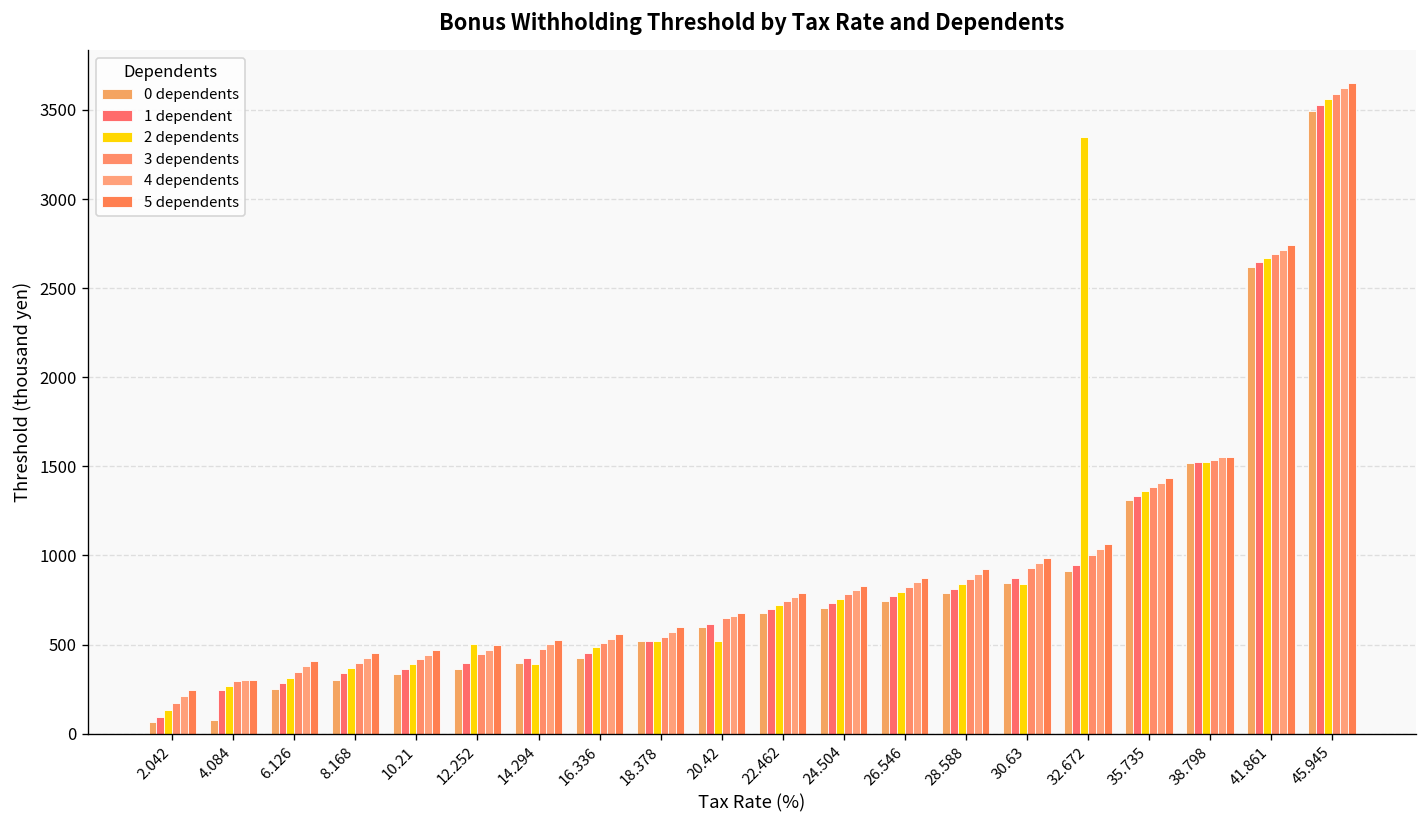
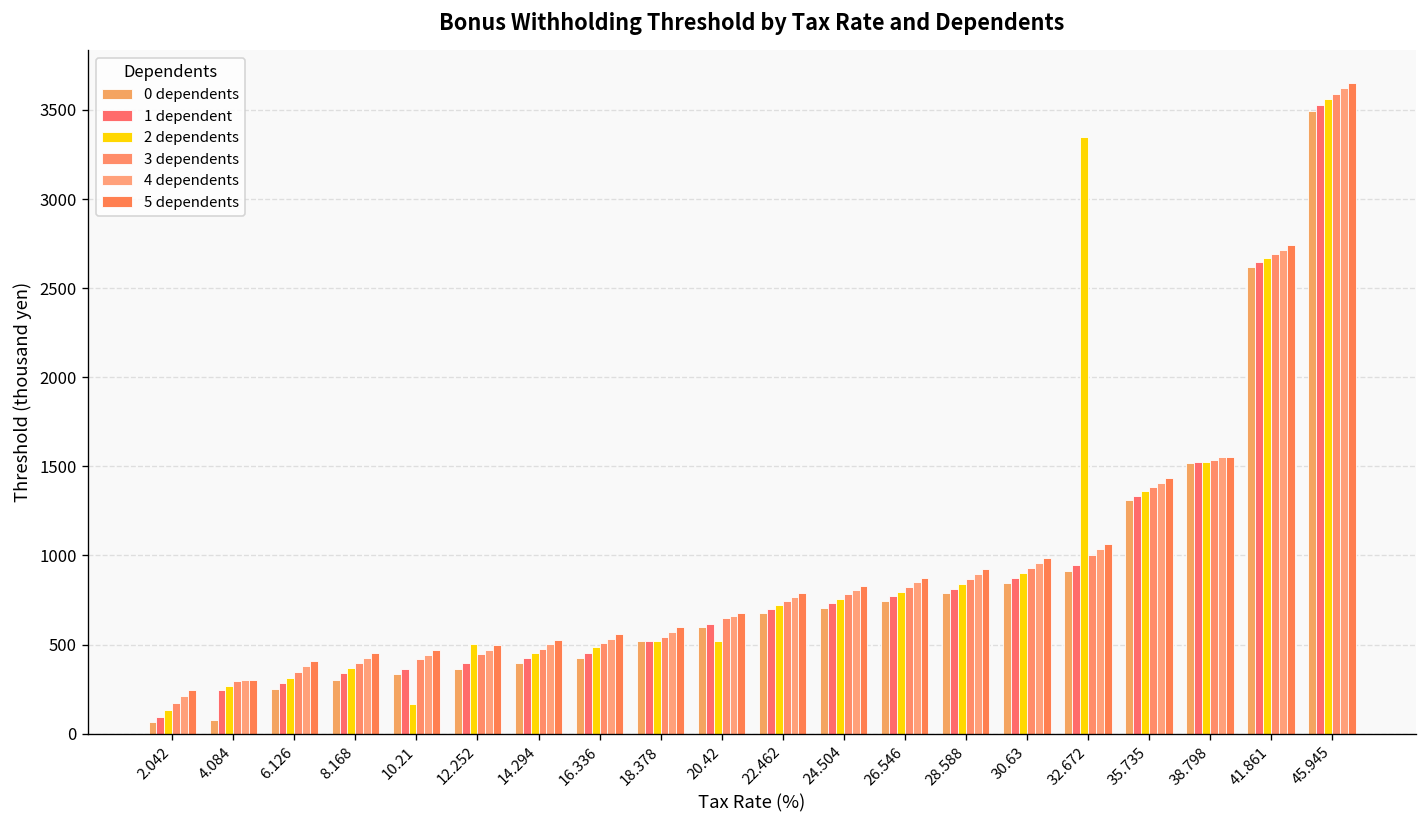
2 dependents, 10.21: 390 -> 170
2 dependents, 14.294: 390 -> 450
2 dependents, 30.63: 840 -> 900
